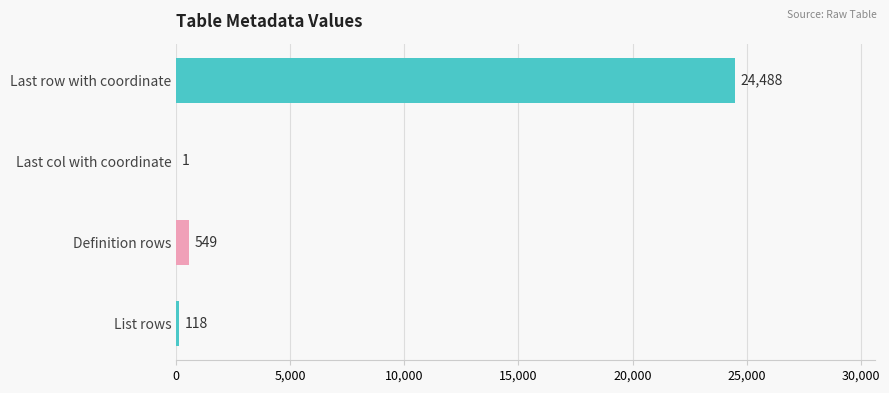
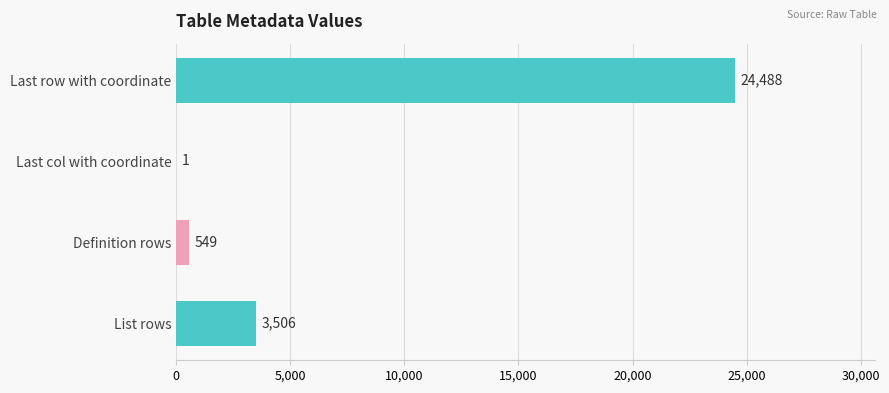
List rows: 118 -> 3,506
